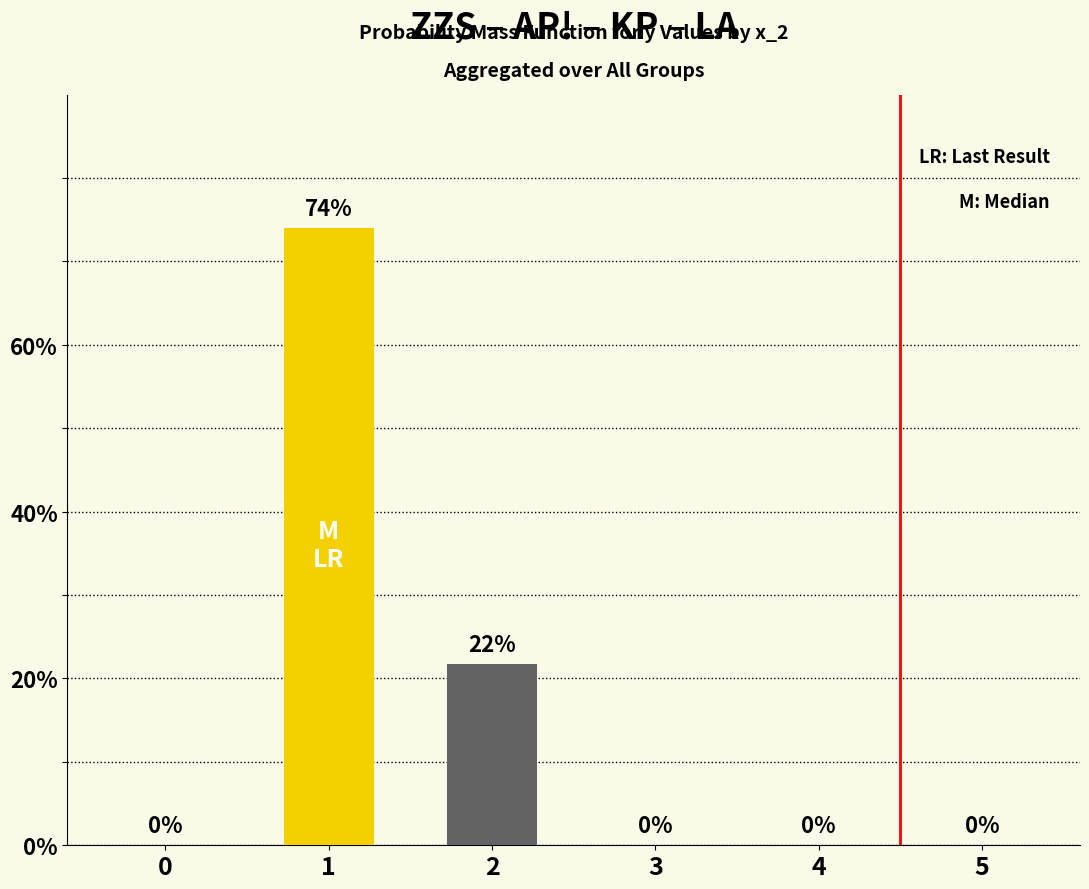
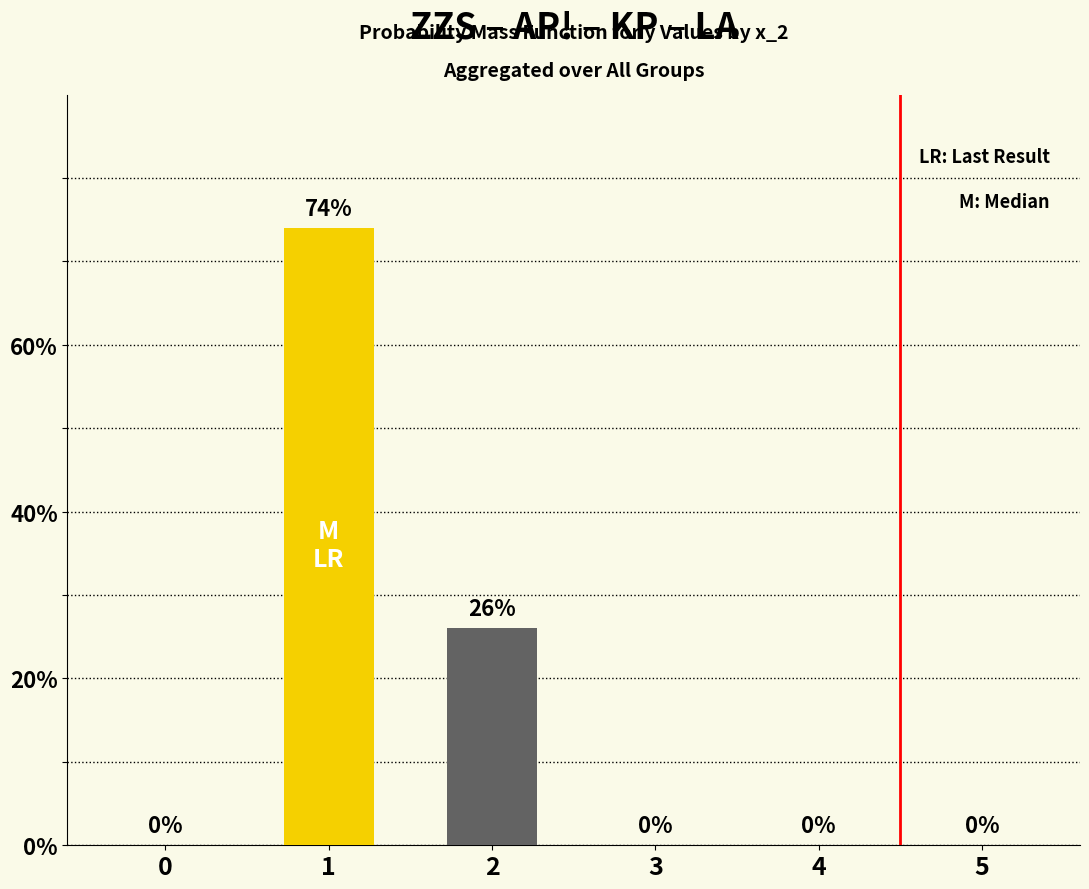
2: 22% -> 26%
